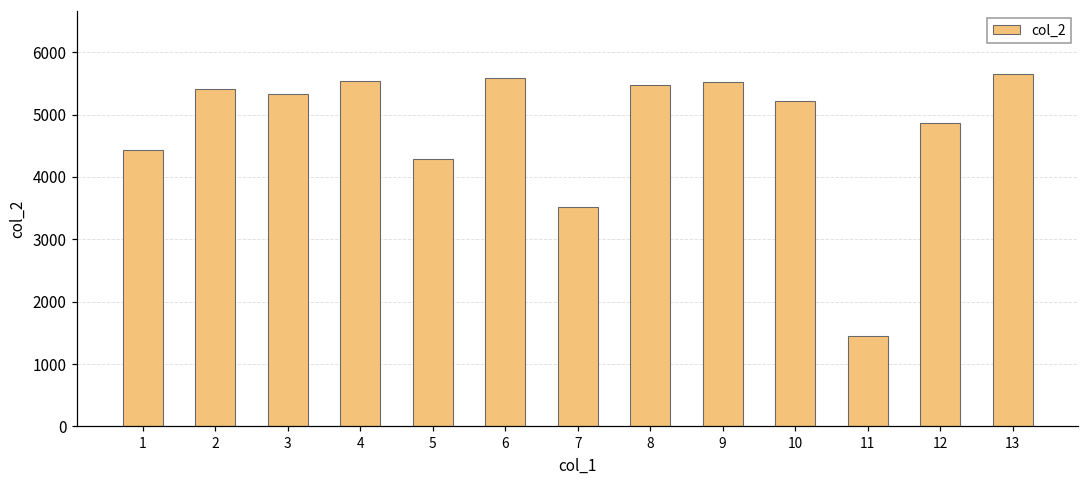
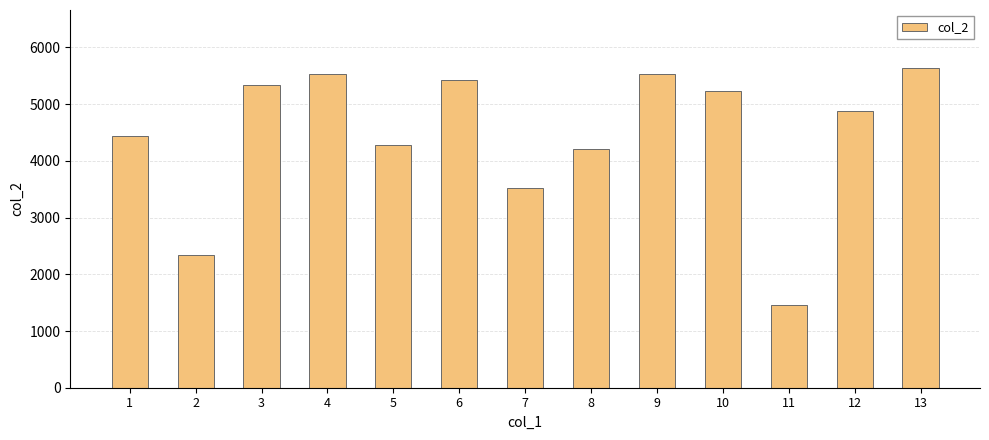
2: 5400 -> 2300
6: 5600 -> 5400
8: 5500 -> 4200
